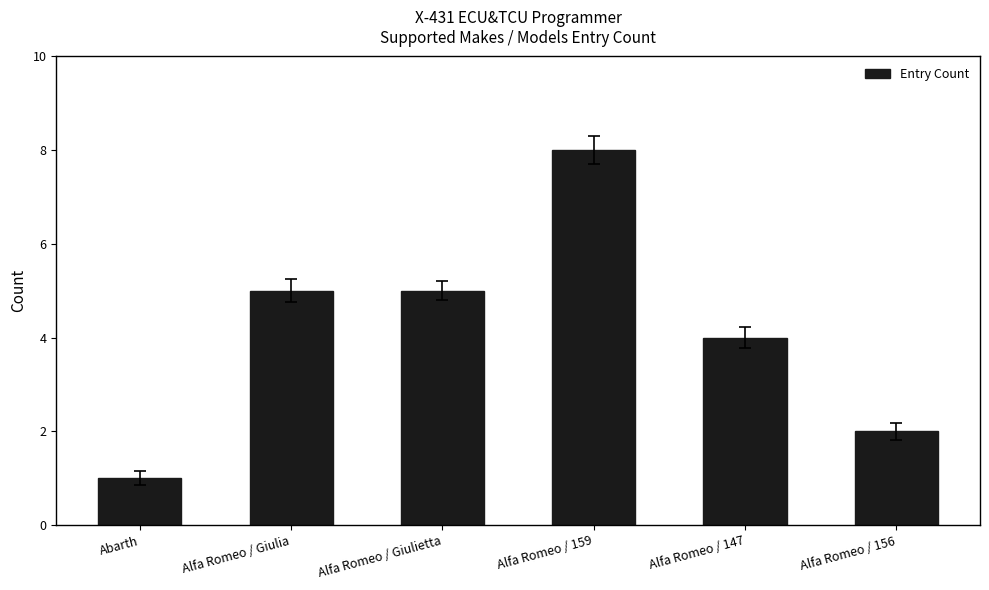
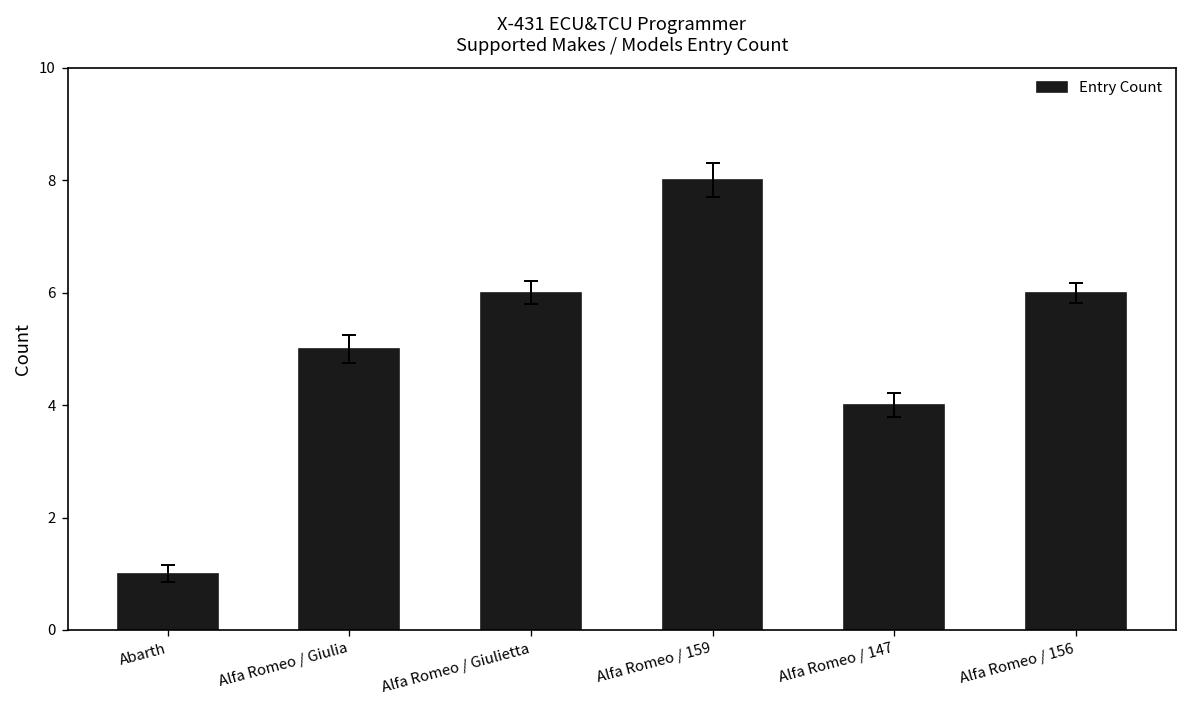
Entry Count, Alfa Romeo / Giulietta: 5 -> 6
Entry Count, Alfa Romeo / 156: 2 -> 6
